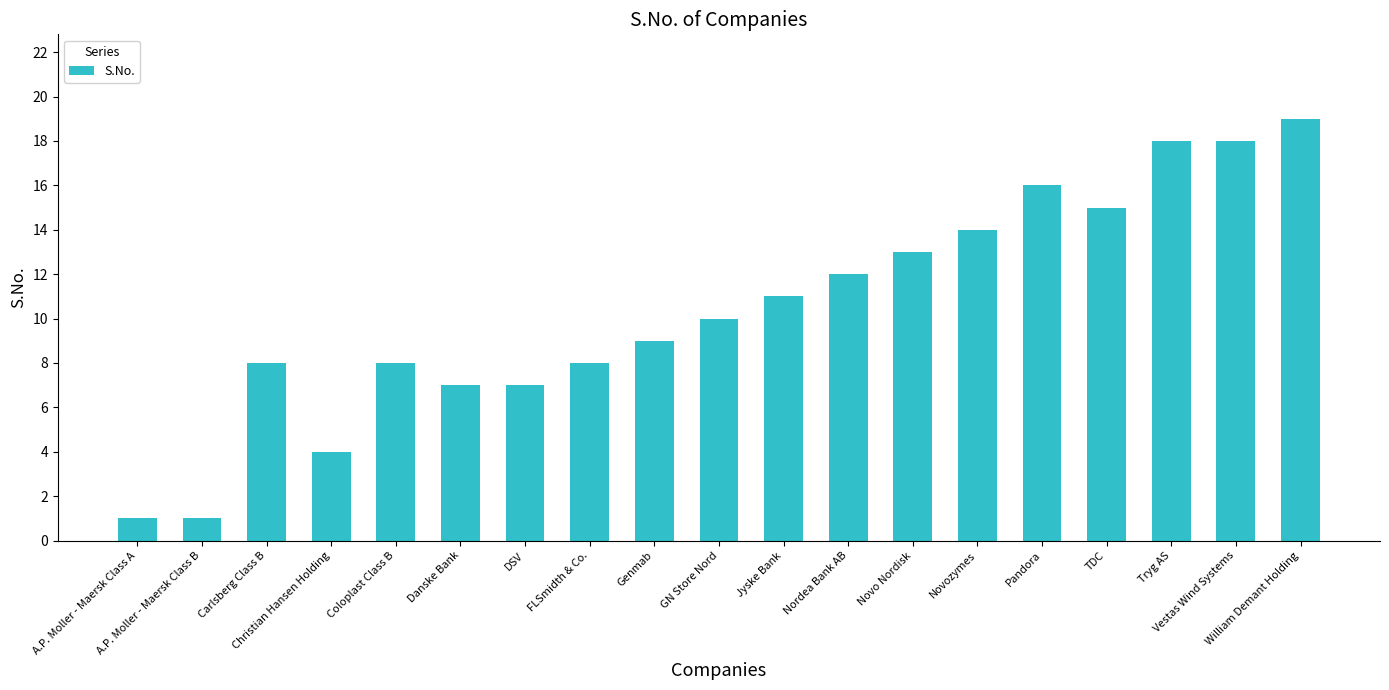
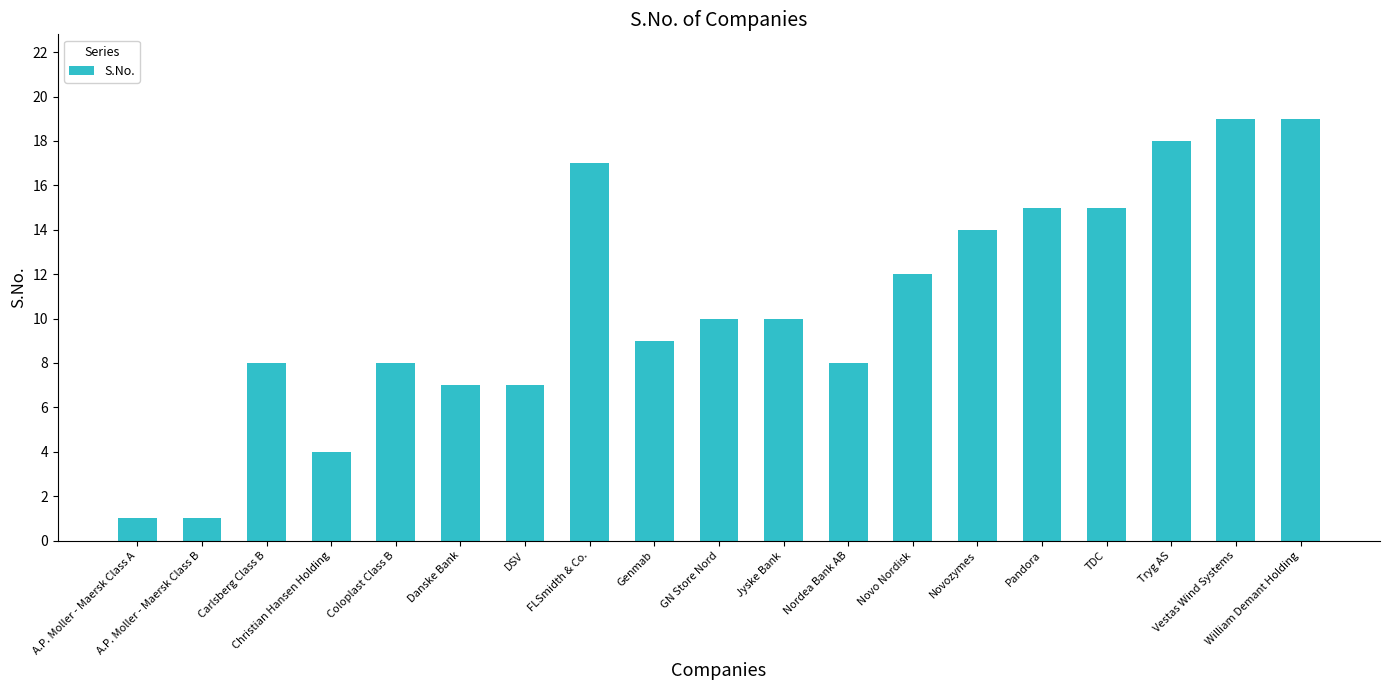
FLSmidth & Co.: 8 -> 17
Jyske Bank: 11 -> 10
Nordea Bank AB: 12 -> 8
Novo Nordisk: 13 -> 12
Pandora: 16 -> 15
Vestas Wind Systems: 18 -> 19
